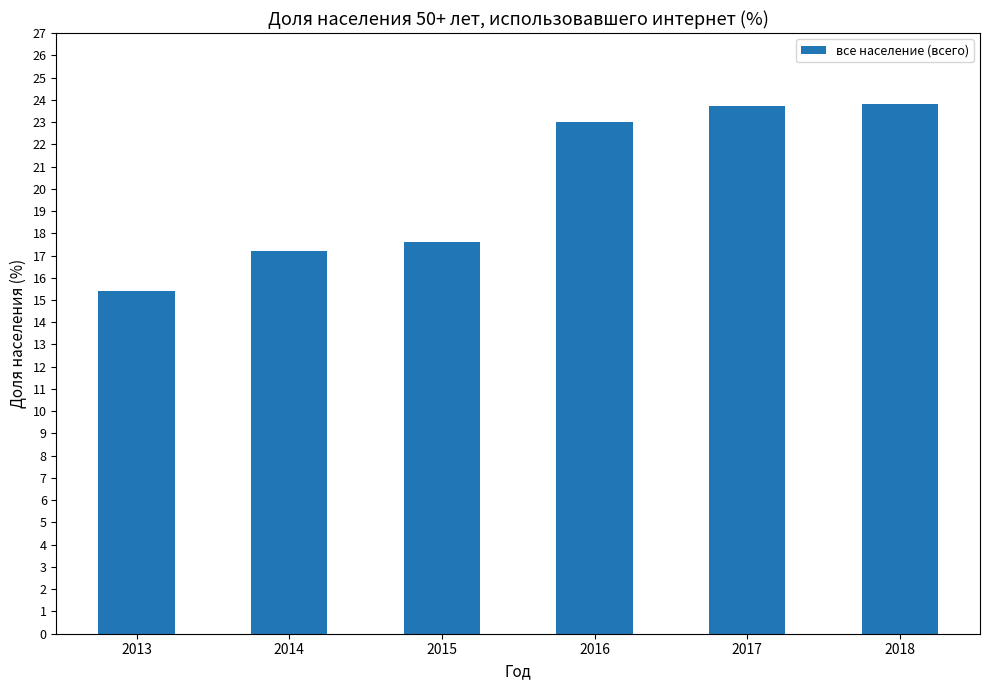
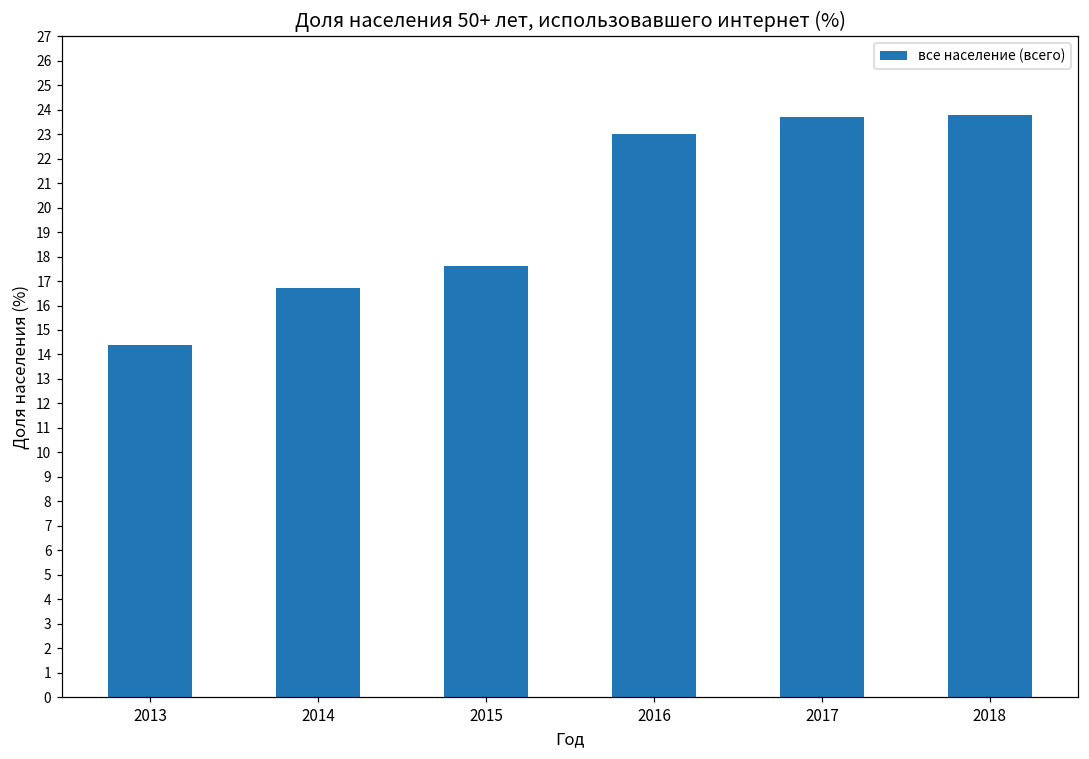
2013: 15.4 -> 14.4
2014: 17.2 -> 16.7
